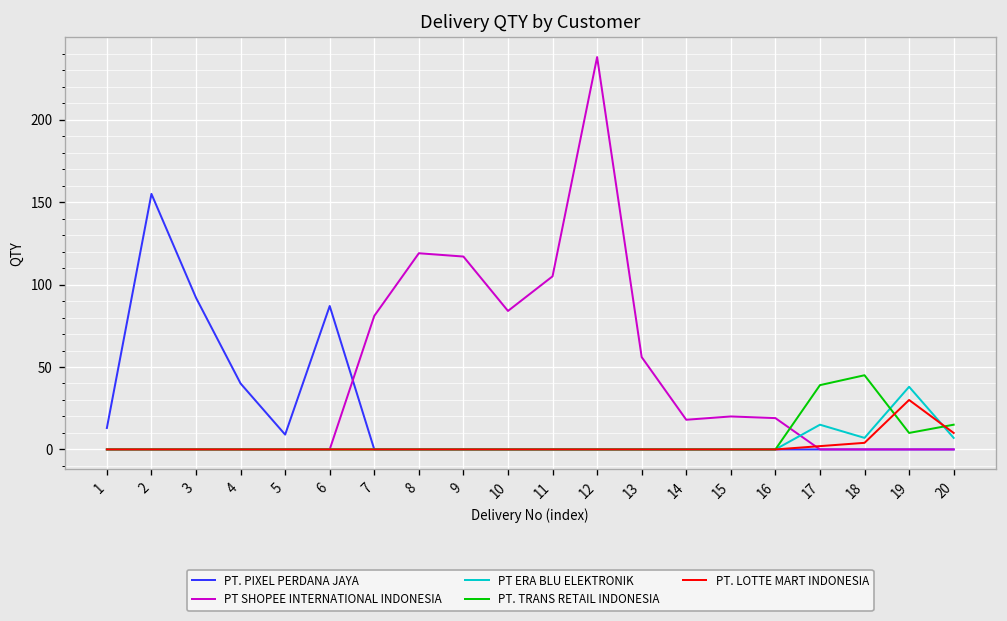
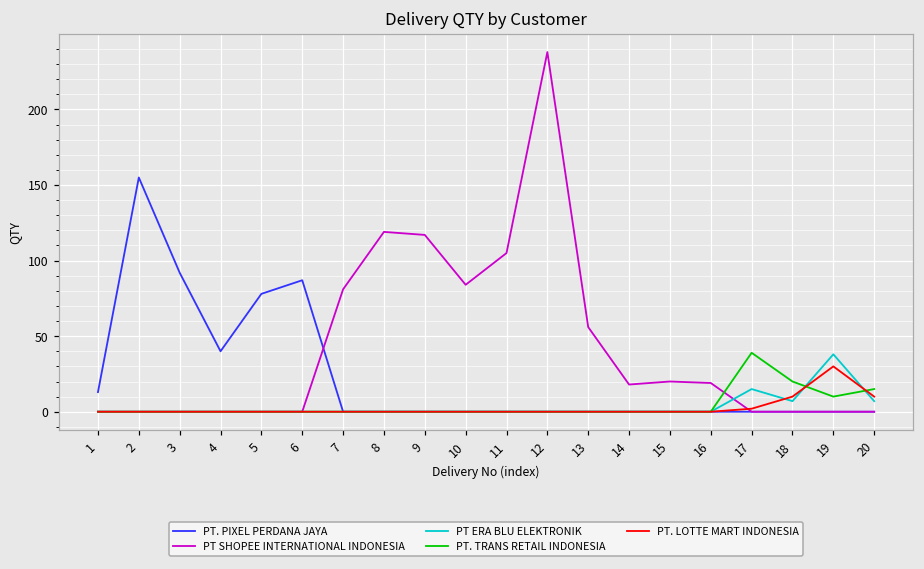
PT. PIXEL PERDANA JAYA, 5: 9 -> 78
PT. TRANS RETAIL INDONESIA, 18: 45 -> 20
PT. LOTTE MART INDONESIA, 18: 4 -> 10
